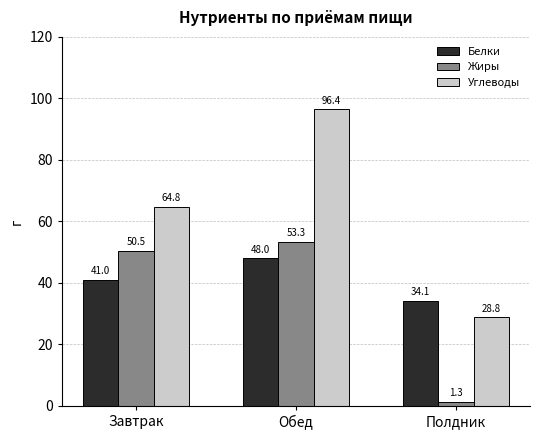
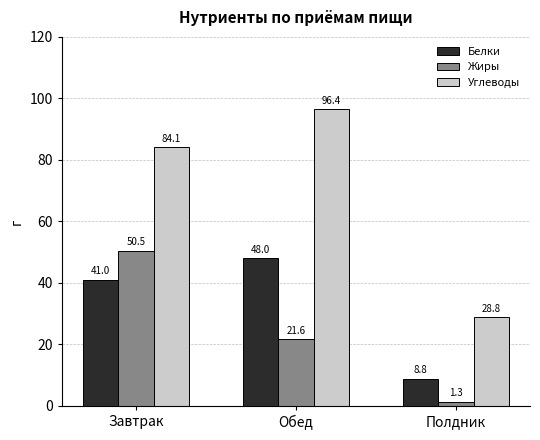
Углеводы, Завтрак: 64.8 -> 84.1
Жиры, Обед: 53.3 -> 21.6
Белки, Полдник: 34.1 -> 8.8
